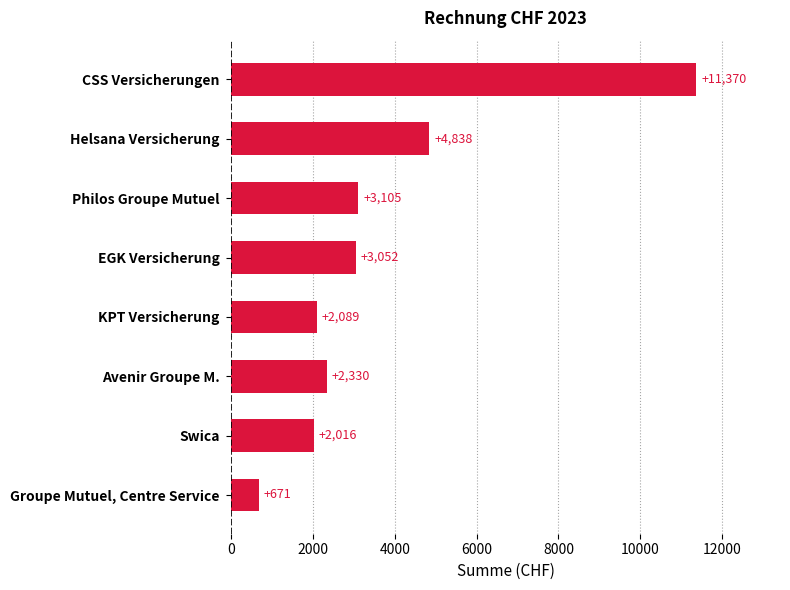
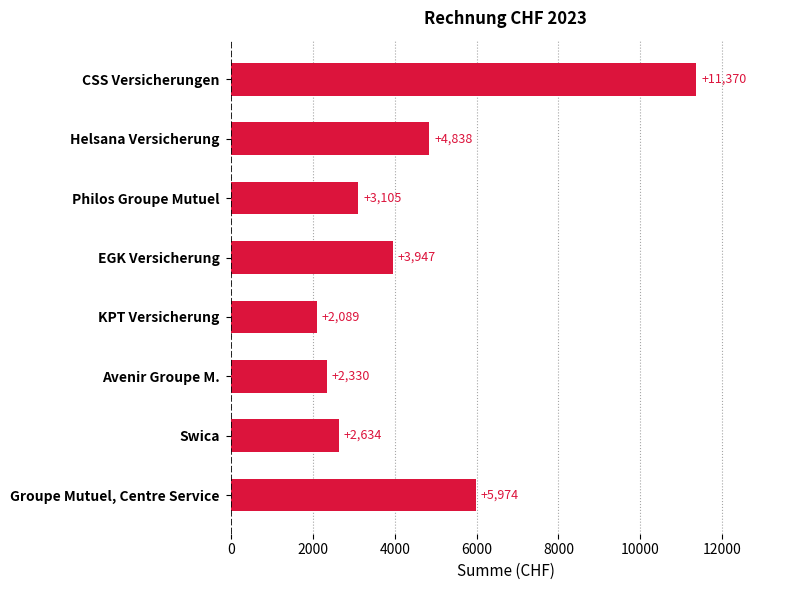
EGK Versicherung: +3,052 -> +3,947
Swica: +2,016 -> +2,634
Groupe Mutuel, Centre Service: +671 -> +5,974
